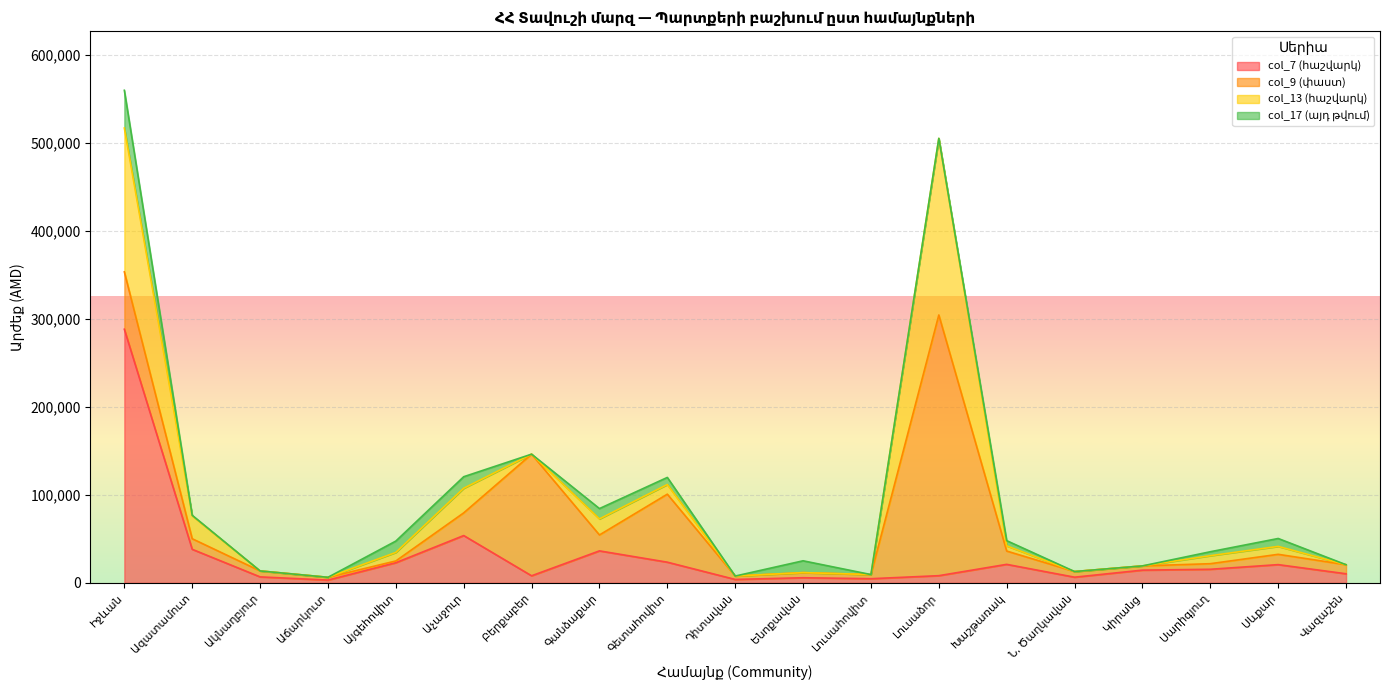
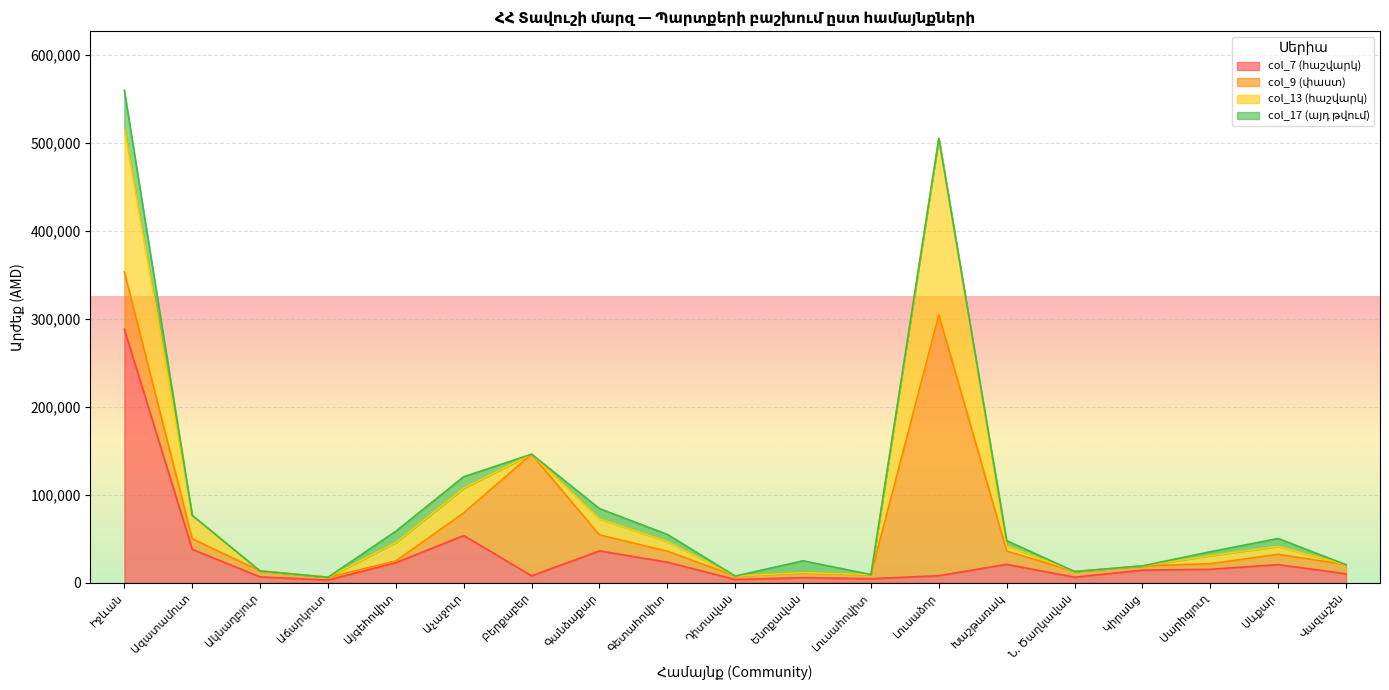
col_13 (հաշվարկ), Այգեհովիտ: 10,000 -> 20,000
col_9 (փաստ), Գետահովիտ: 80,000 -> 10,000
